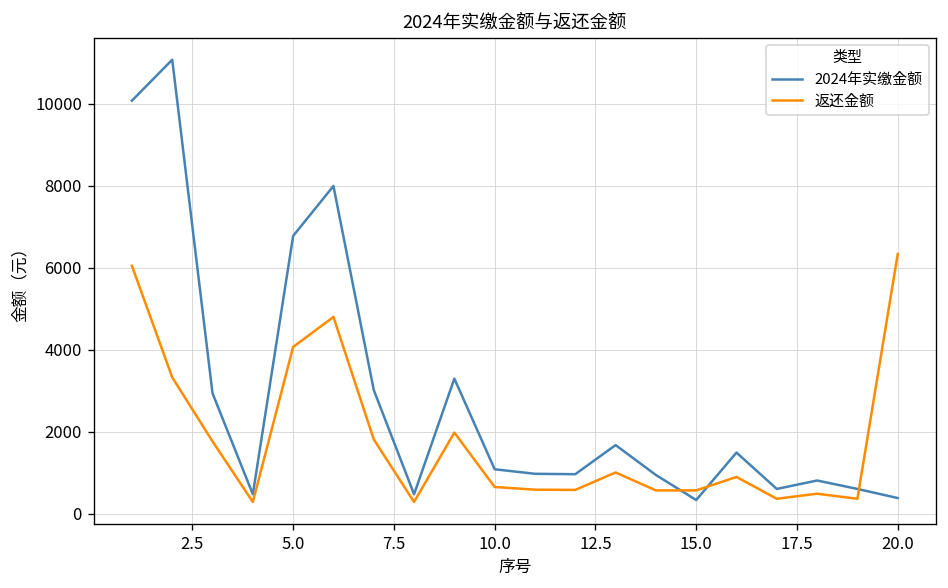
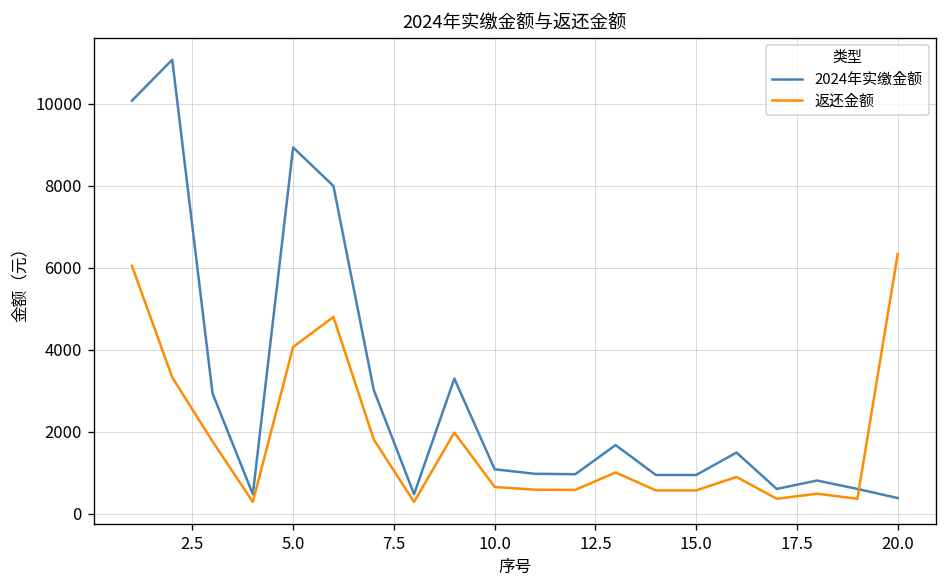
2024年实缴金额, 5.0: 6800 -> 8900
2024年实缴金额, 15.0: 300 -> 900
